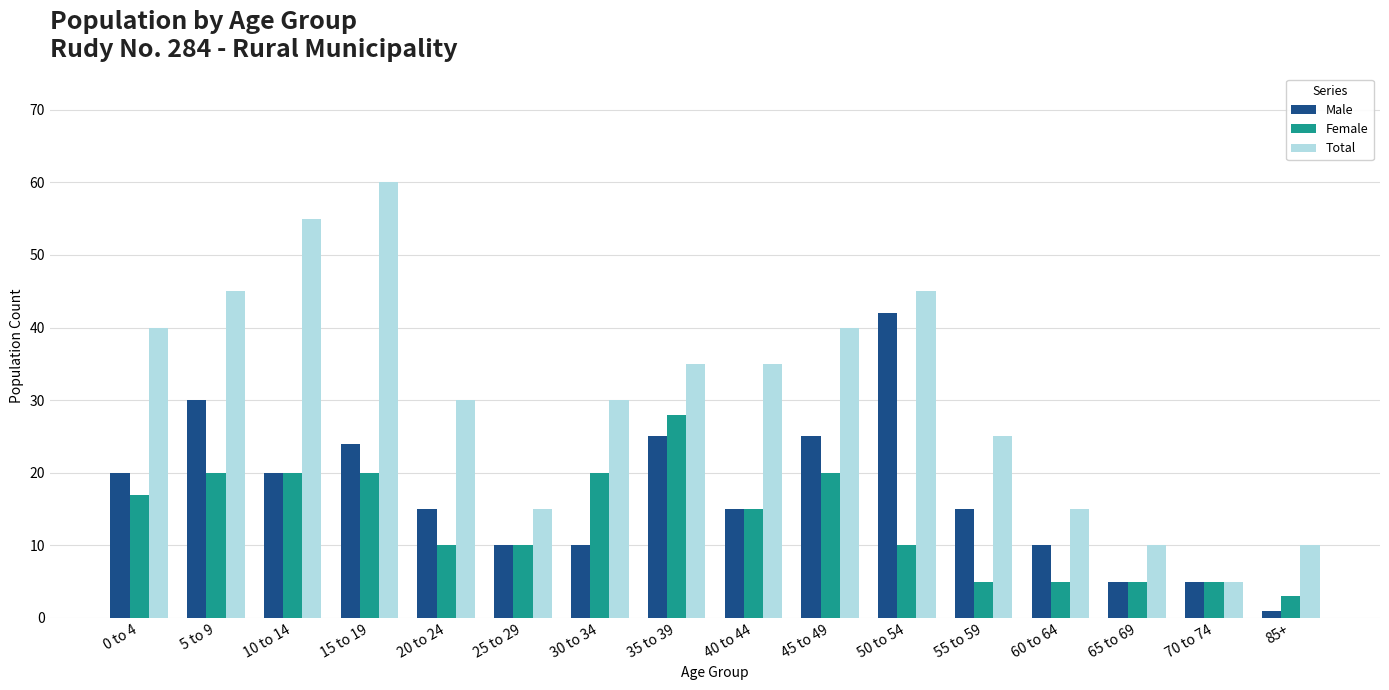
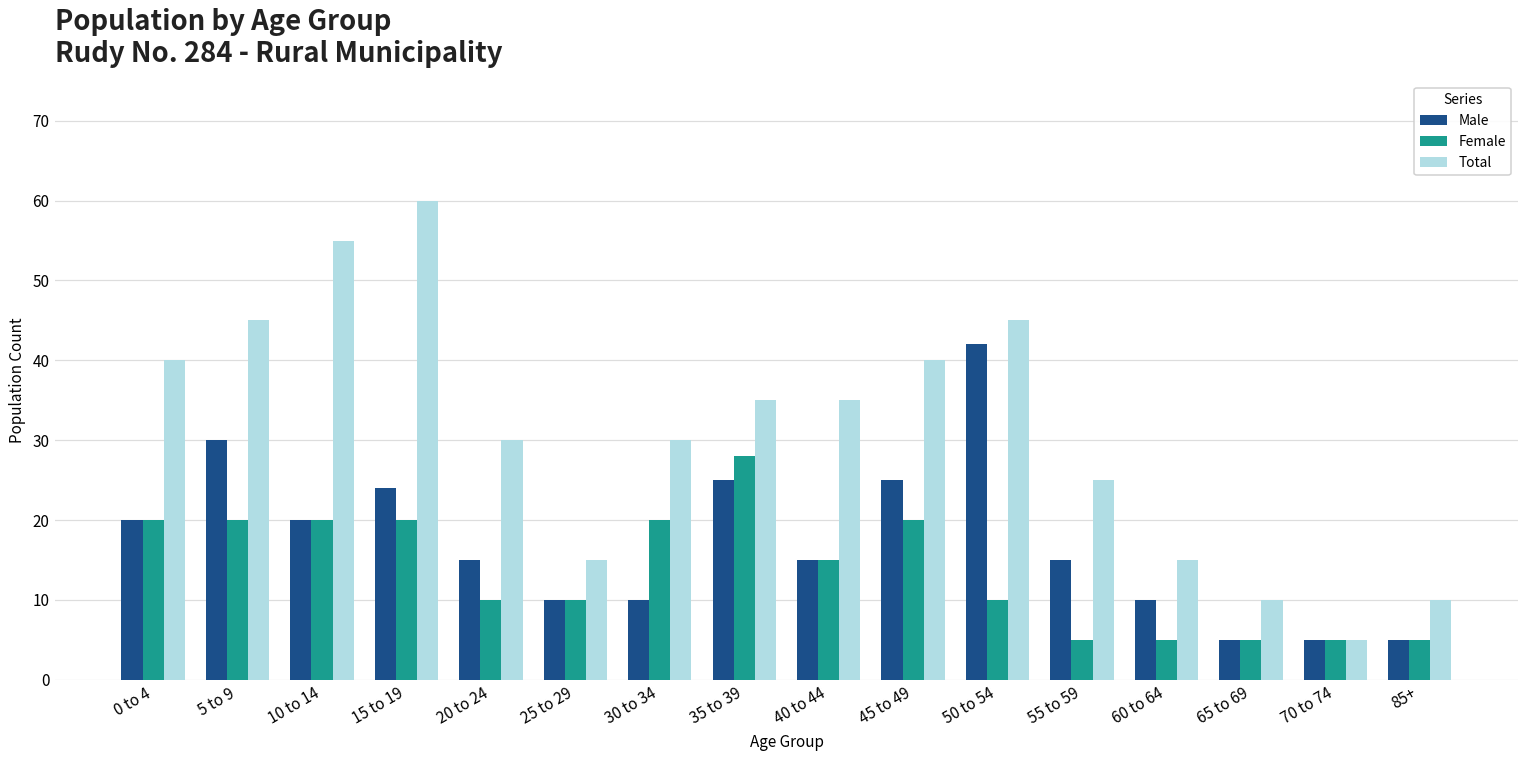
Female, 0 to 4: 17 -> 20
Male, 85+: 1 -> 5
Female, 85+: 3 -> 5
